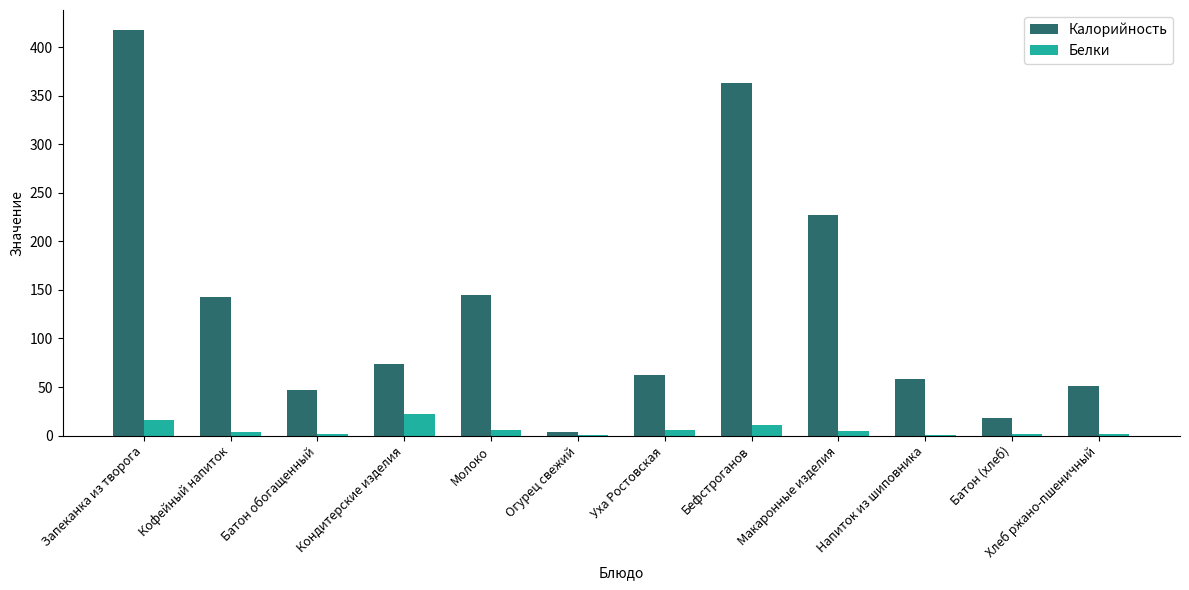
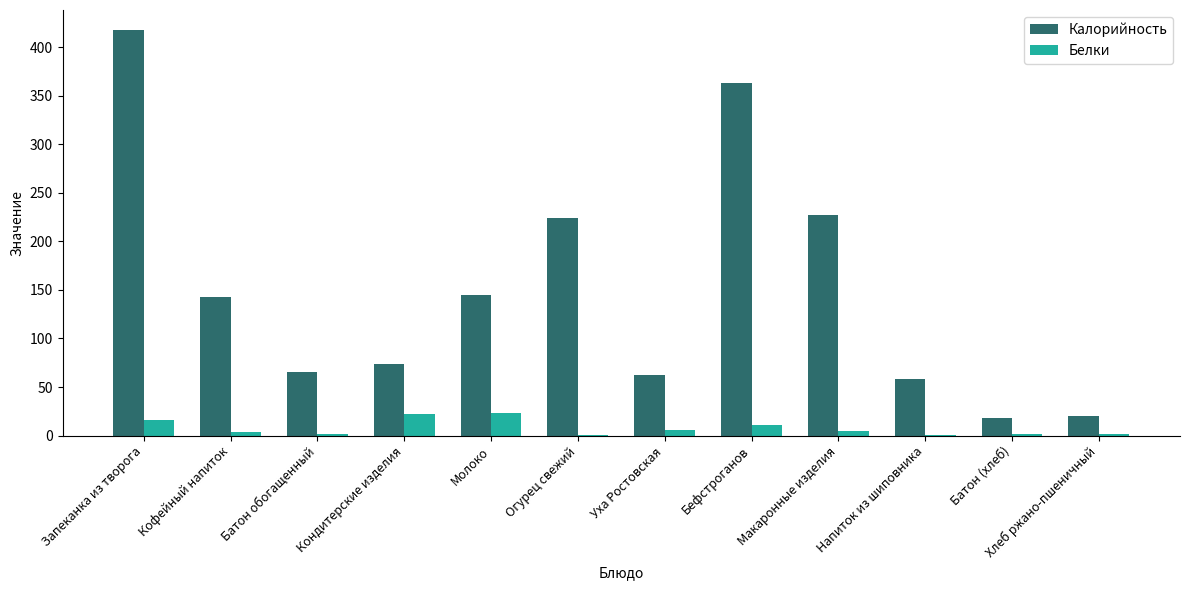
Калорийность, Батон обогащенный: 50 -> 70
Белки, Молоко: 10 -> 20
Калорийность, Огурец свежий: 0 -> 220
Калорийность, Хлеб ржано-пшеничный: 50 -> 20
